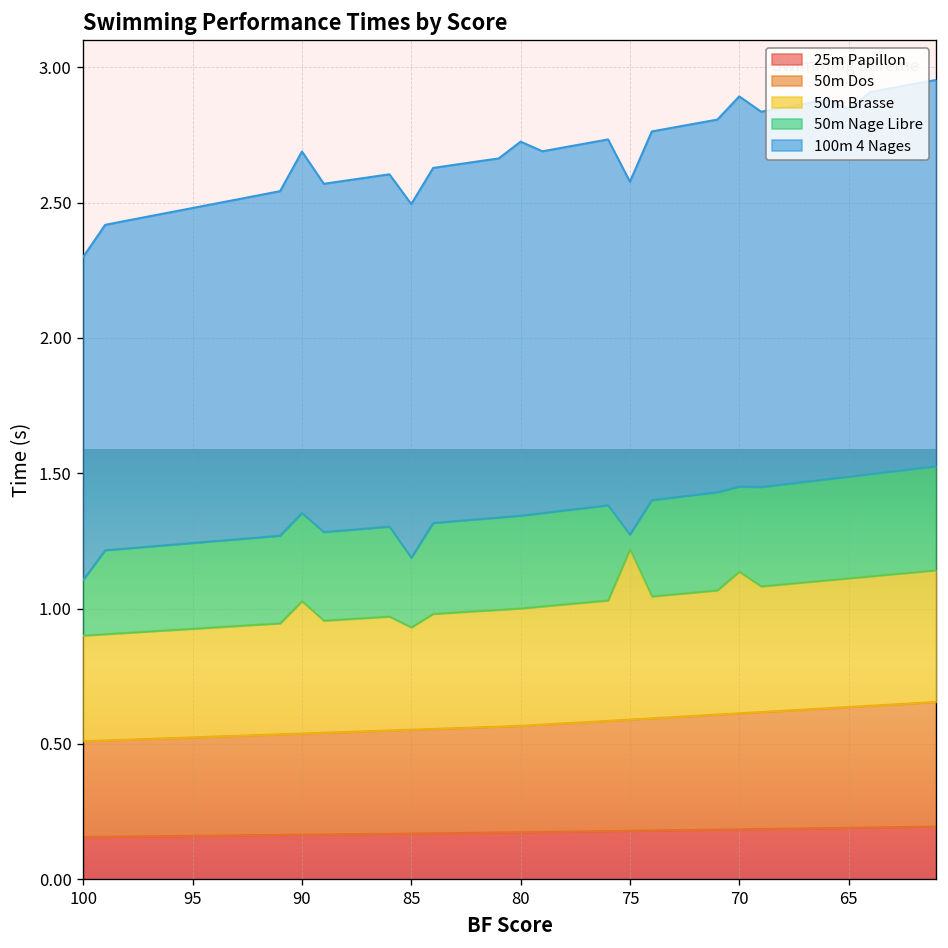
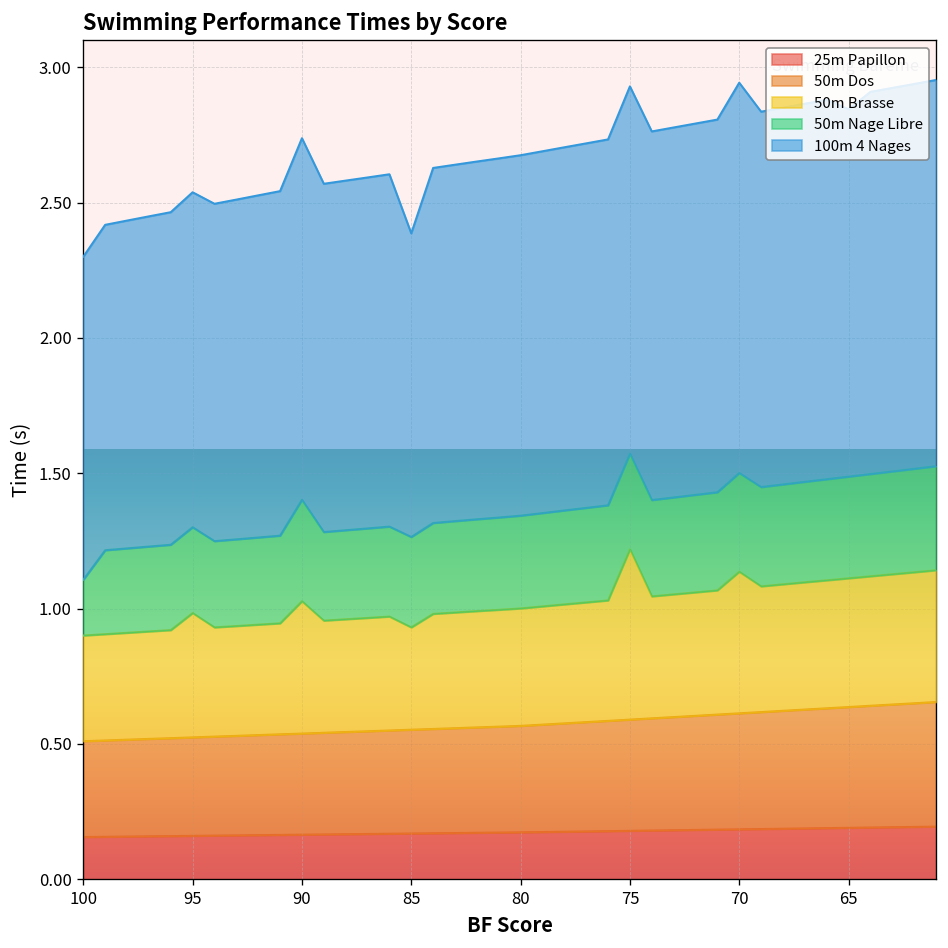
50m Brasse, 95: 0.40 -> 0.46
50m Nage Libre, 90: 0.33 -> 0.37
50m Nage Libre, 85: 0.26 -> 0.33
100m 4 Nages, 85: 1.31 -> 1.12
100m 4 Nages, 80: 1.38 -> 1.33
50m Nage Libre, 75: 0.05 -> 0.35
100m 4 Nages, 75: 1.30 -> 1.36
50m Nage Libre, 70: 0.31 -> 0.36
